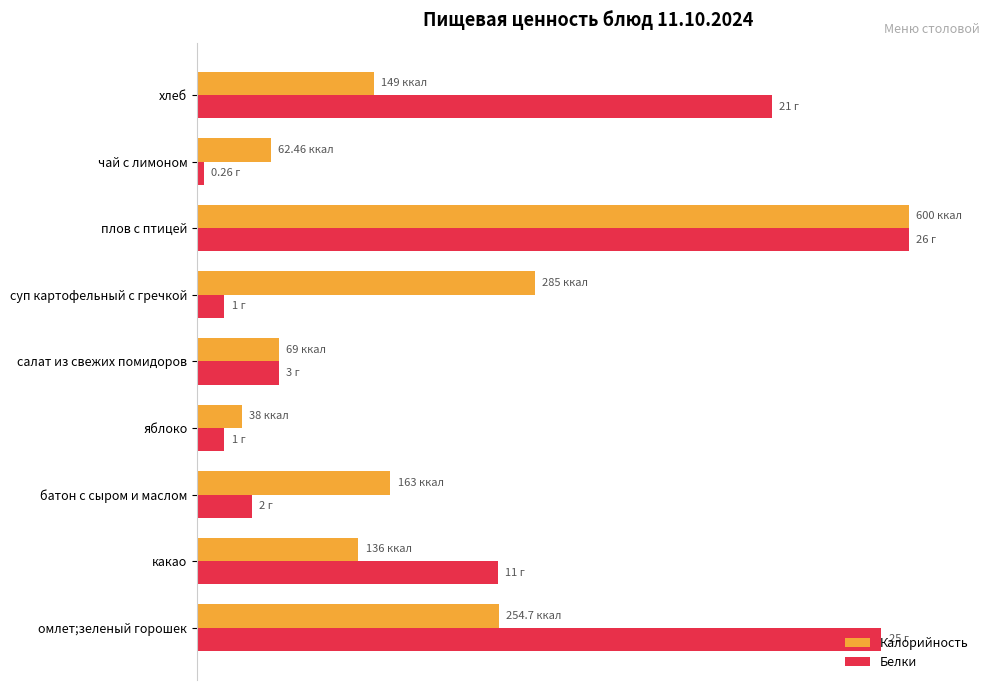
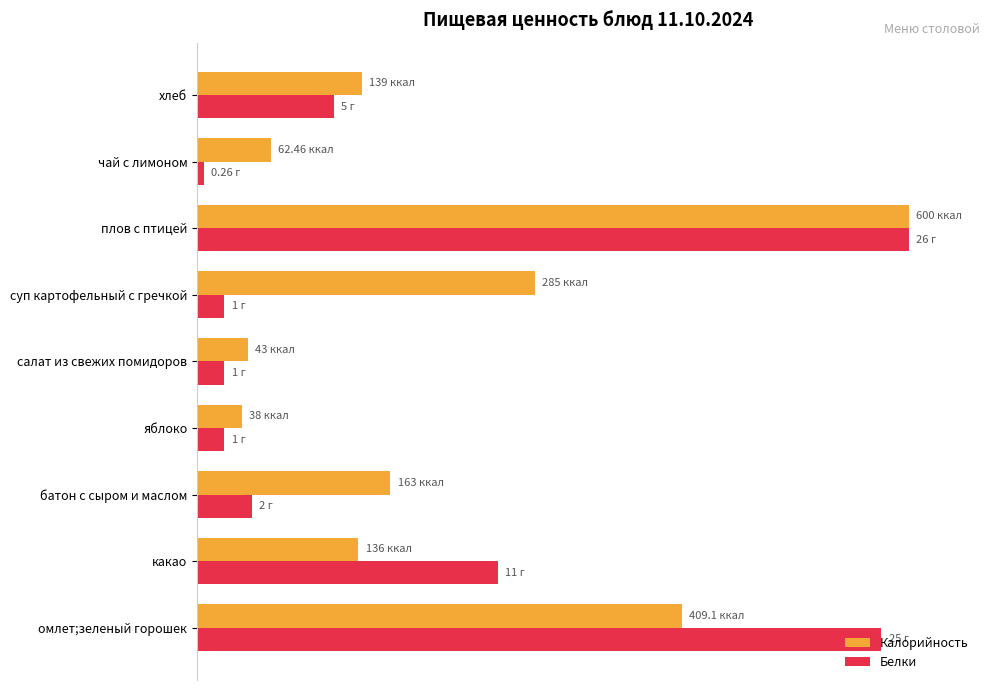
Калорийность, хлеб: 149 -> 139
Белки, хлеб: 21 -> 5
Калорийность, салат из свежих помидоров: 69 -> 43
Белки, салат из свежих помидоров: 3 -> 1
Калорийность, омлет;зеленый горошек: 254.7 -> 409.1
